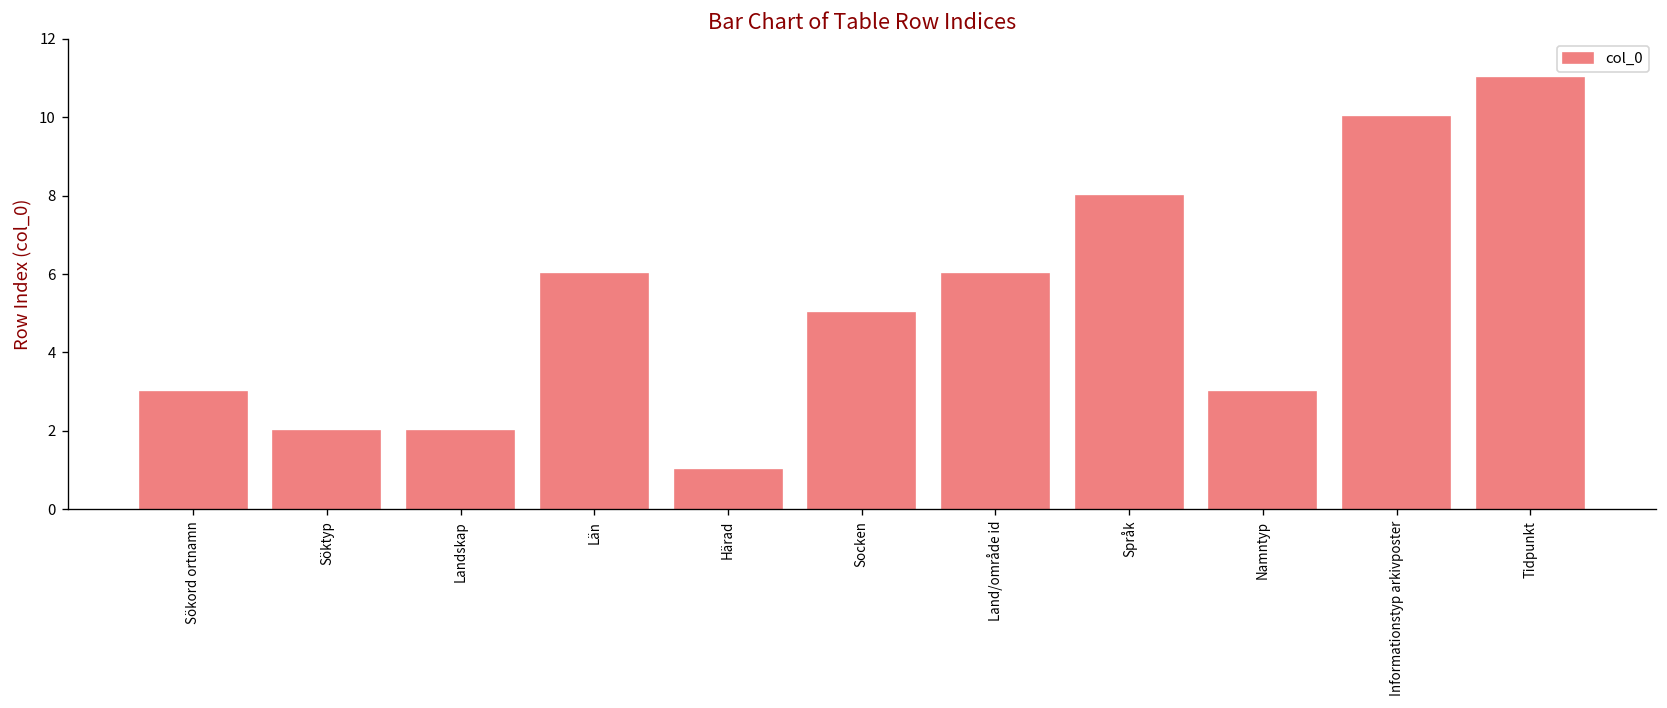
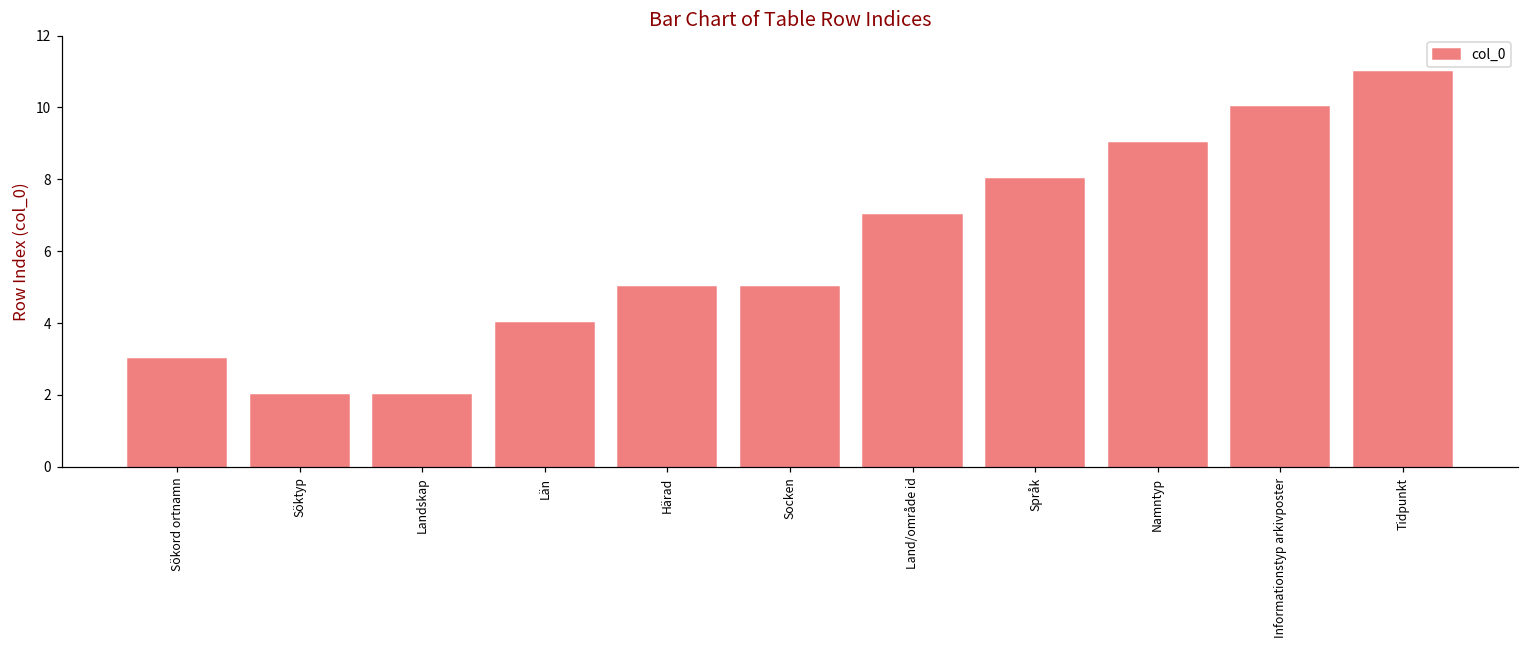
Län: 6 -> 4
Härad: 1 -> 5
Land/område id: 6 -> 7
Namntyp: 3 -> 9
